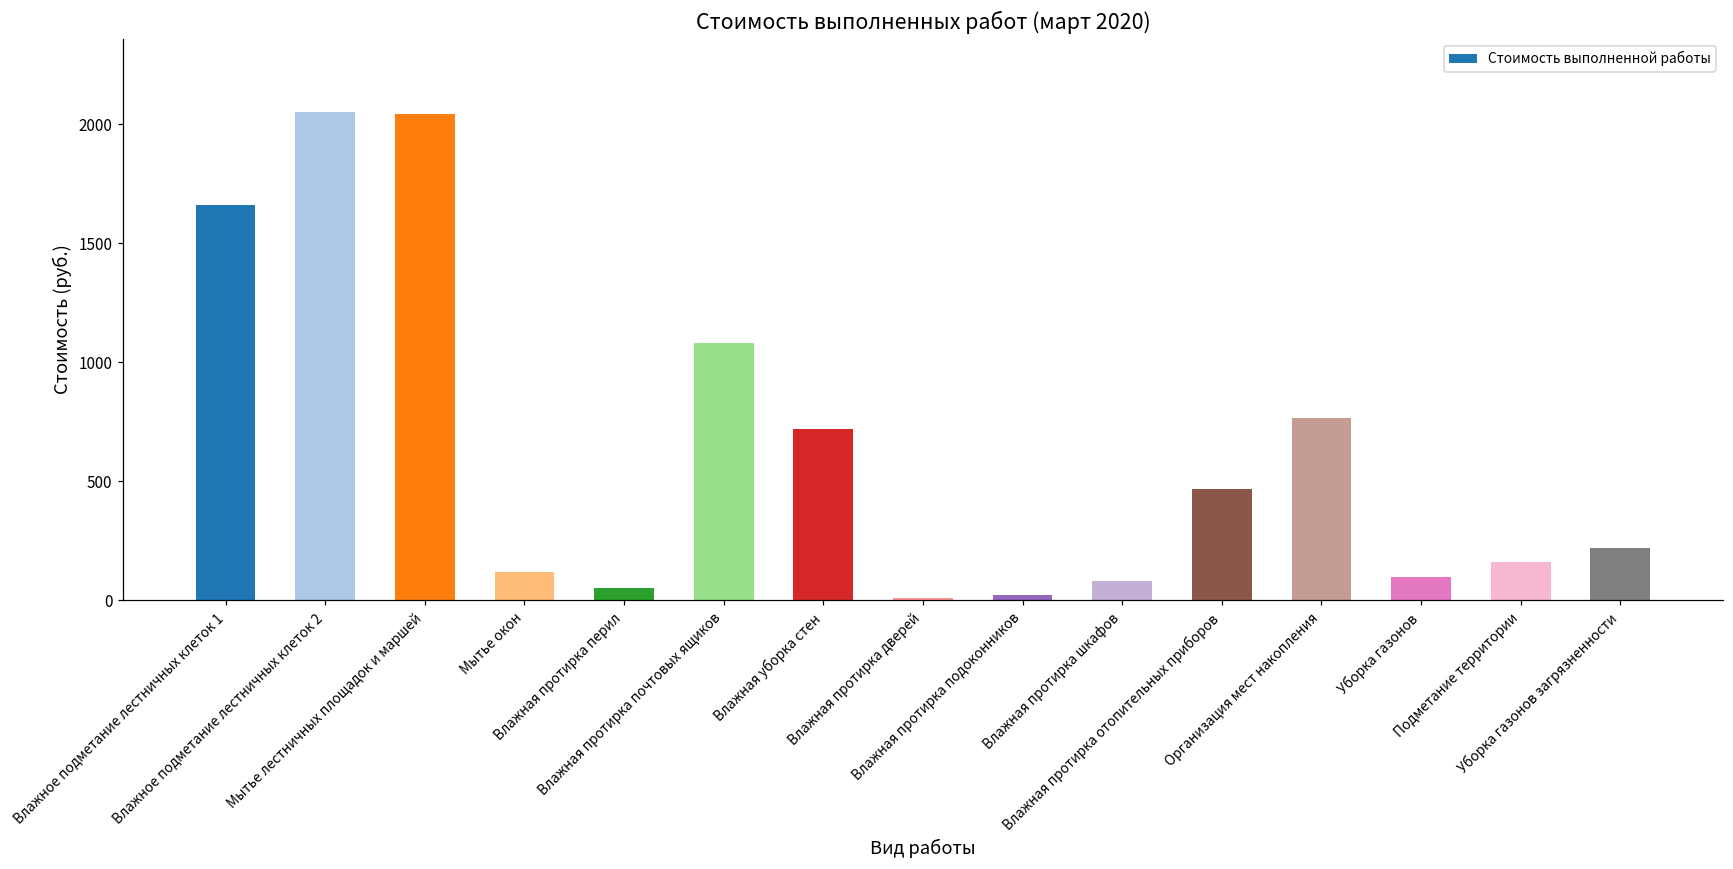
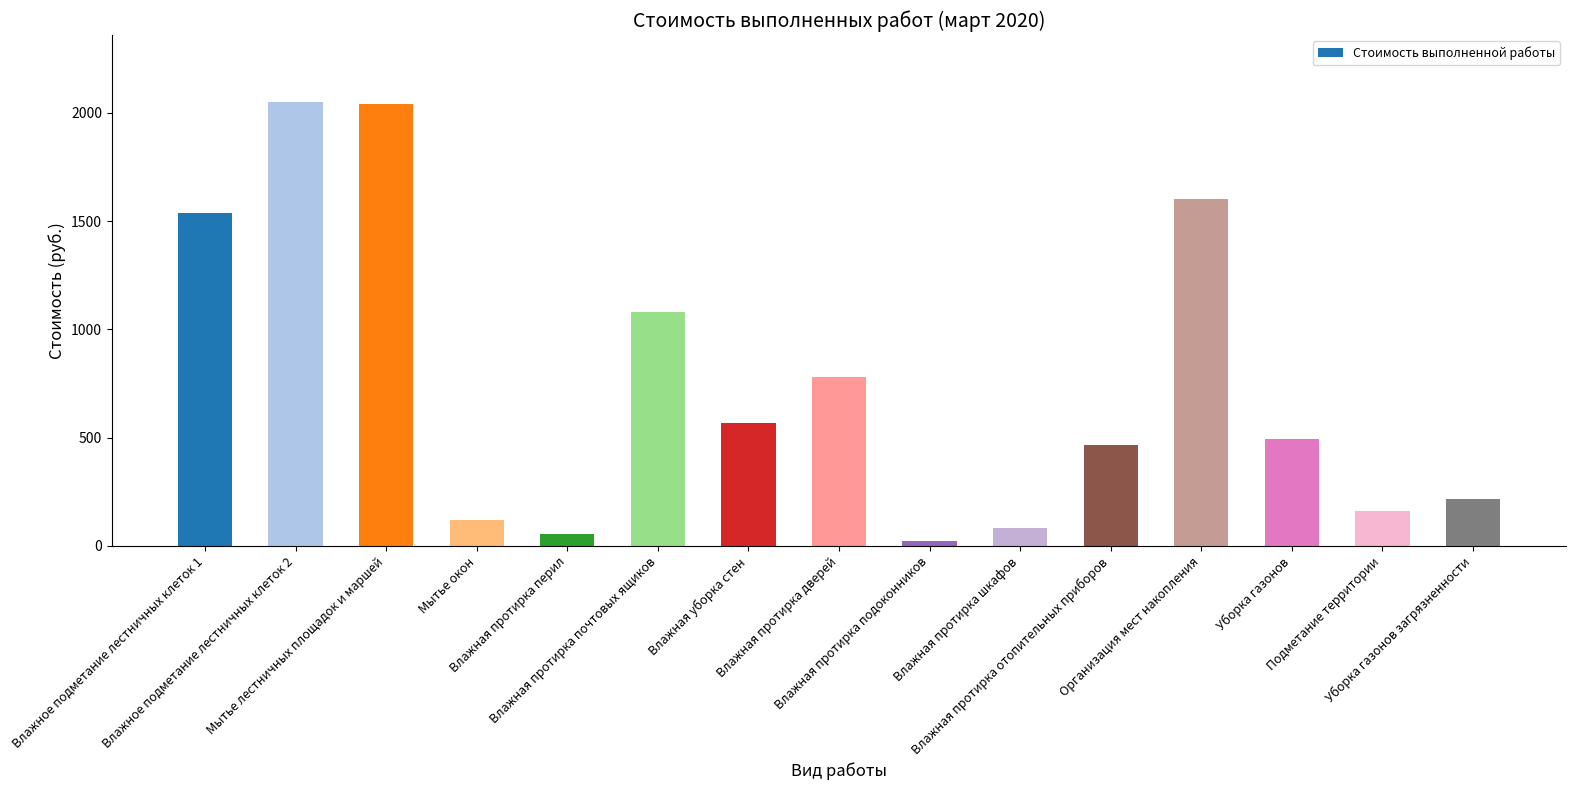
Влажное подметание лестничных клеток 1: 1660 -> 1540
Влажная уборка стен: 720 -> 570
Влажная протирка дверей: 10 -> 780
Организация мест накопления: 770 -> 1600
Уборка газонов: 100 -> 490
